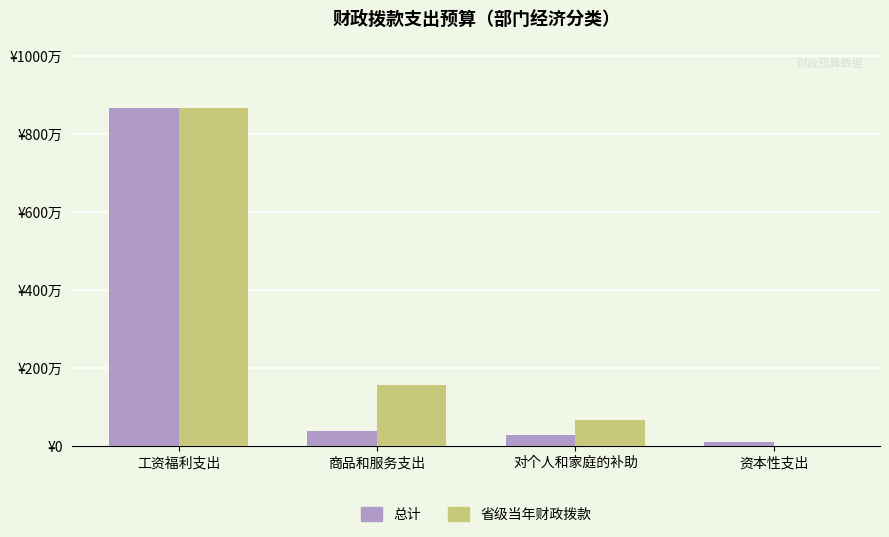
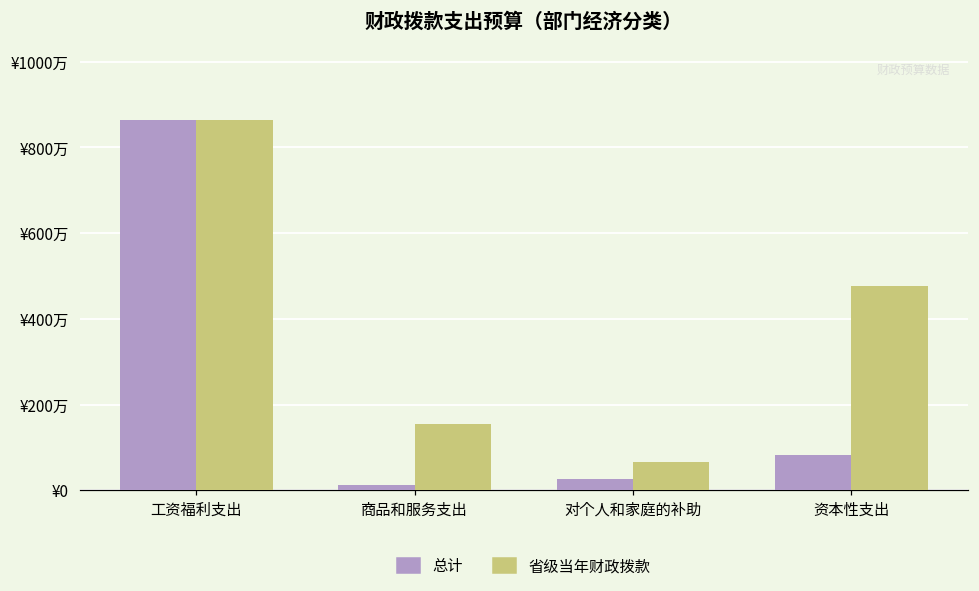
总计, 商品和服务支出: ¥40万 -> ¥10万
总计, 资本性支出: ¥10万 -> ¥80万
省级当年财政拨款, 资本性支出: ¥0万 -> ¥480万
